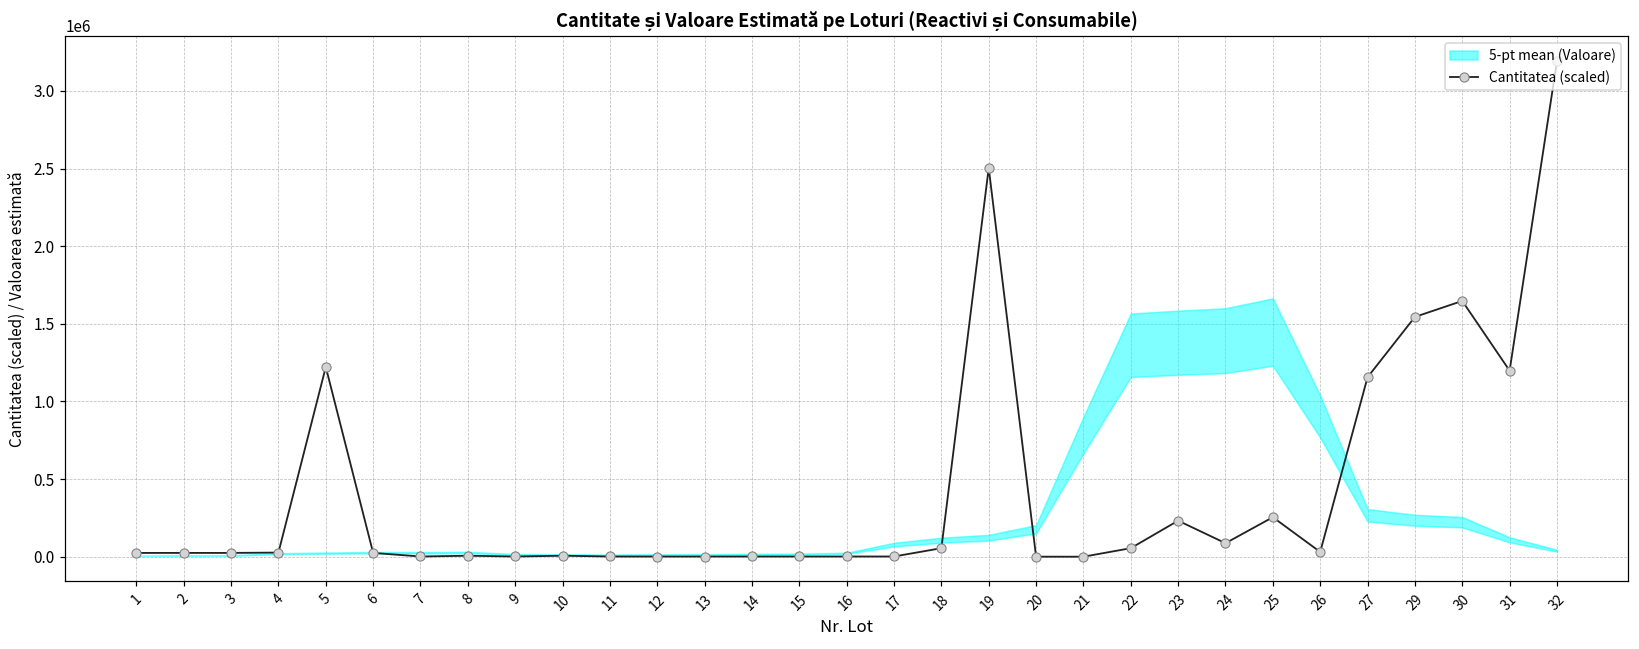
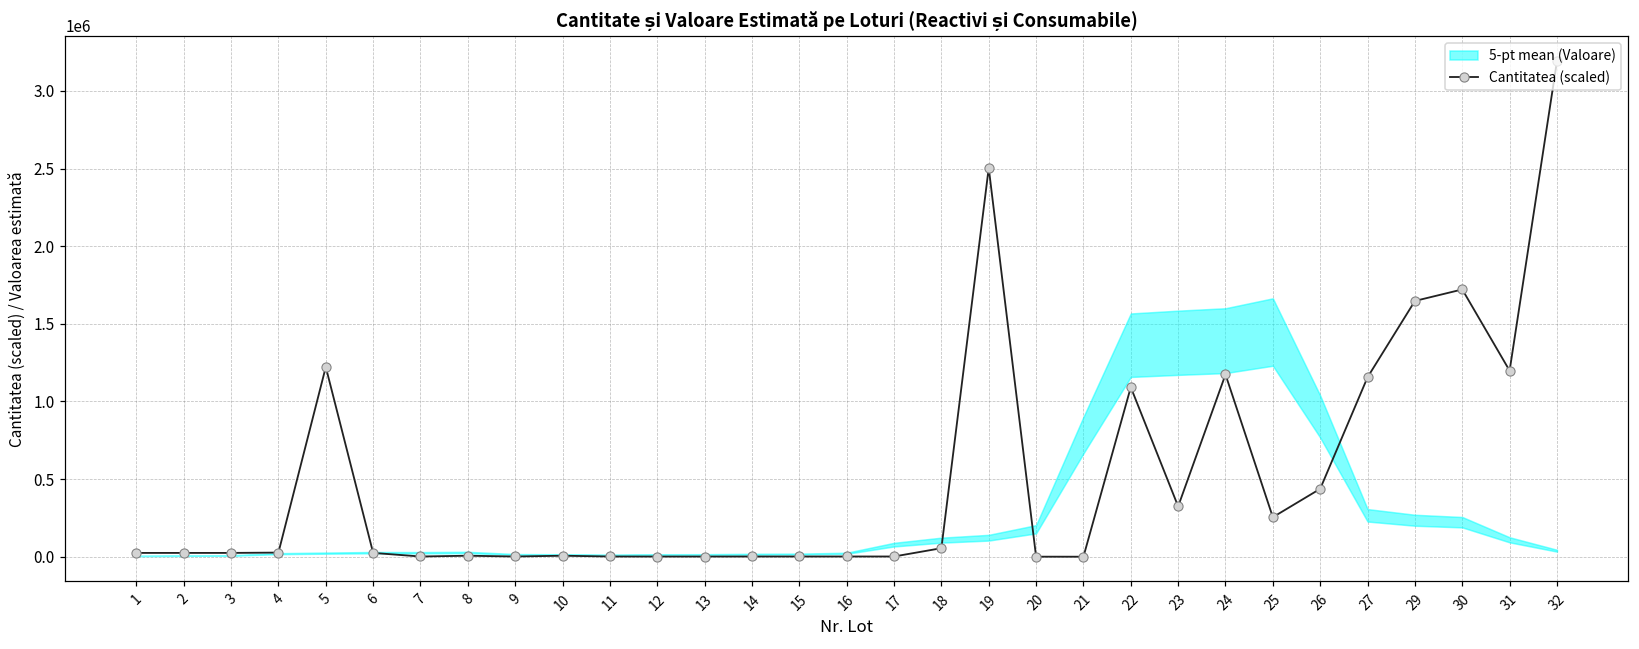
Cantitatea (scaled), 22: 60000 -> 1090000
Cantitatea (scaled), 23: 230000 -> 320000
Cantitatea (scaled), 24: 90000 -> 1170000
Cantitatea (scaled), 26: 30000 -> 440000
Cantitatea (scaled), 29: 1540000 -> 1650000
Cantitatea (scaled), 30: 1650000 -> 1720000
